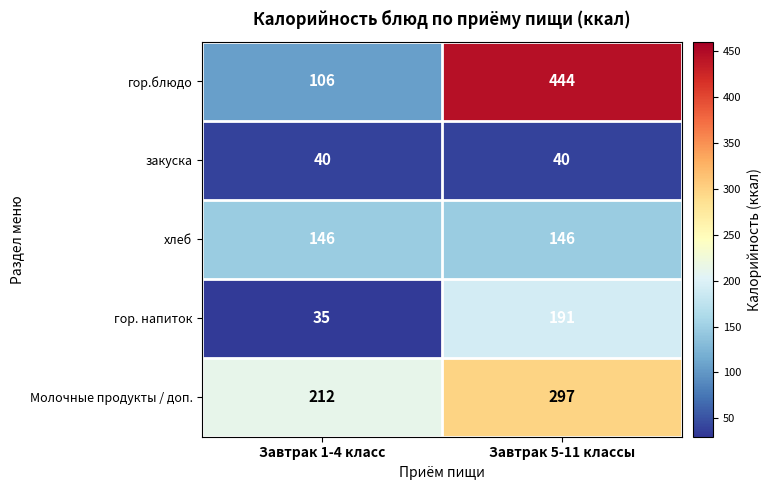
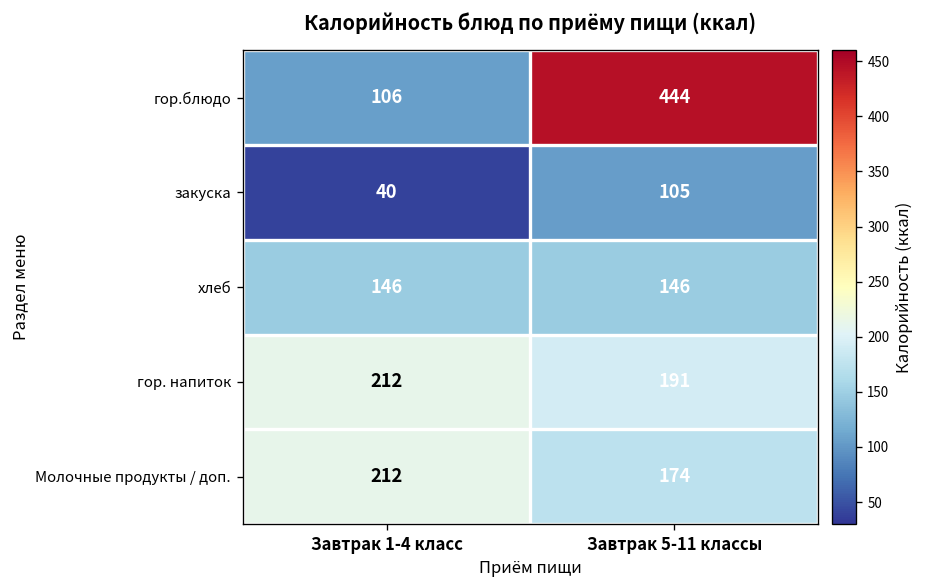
закуска, Завтрак 5-11 классы: 40 -> 105
гор. напиток, Завтрак 1-4 класс: 35 -> 212
Молочные продукты / доп., Завтрак 5-11 классы: 297 -> 174
